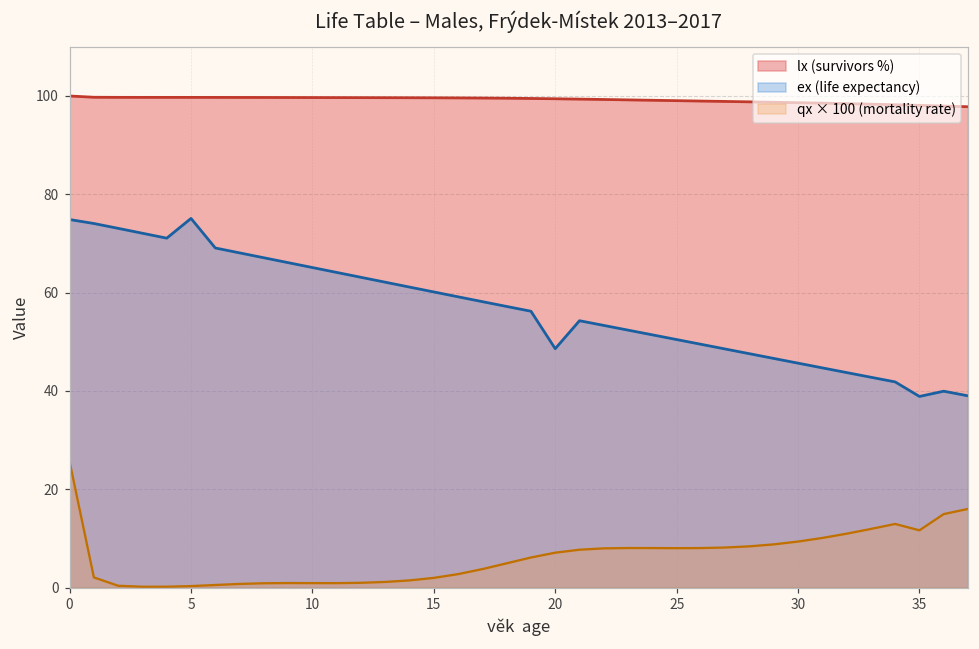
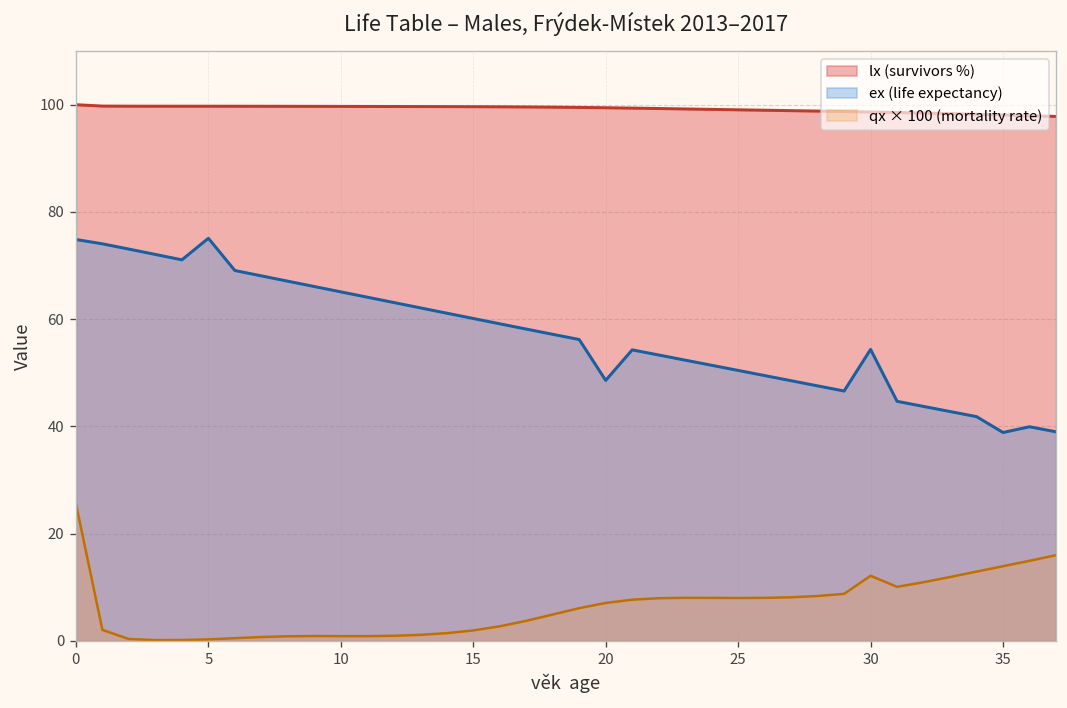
ex (life expectancy), 30: 46 -> 54
qx × 100 (mortality rate), 30: 9 -> 12
qx × 100 (mortality rate), 35: 12 -> 14
